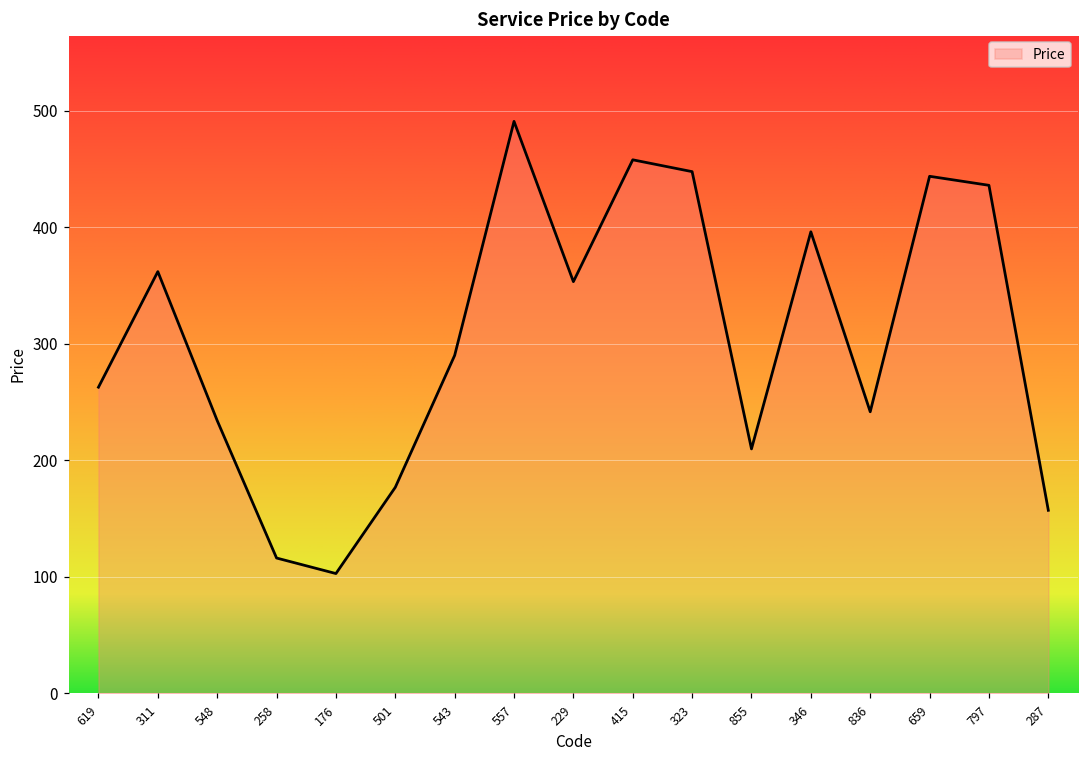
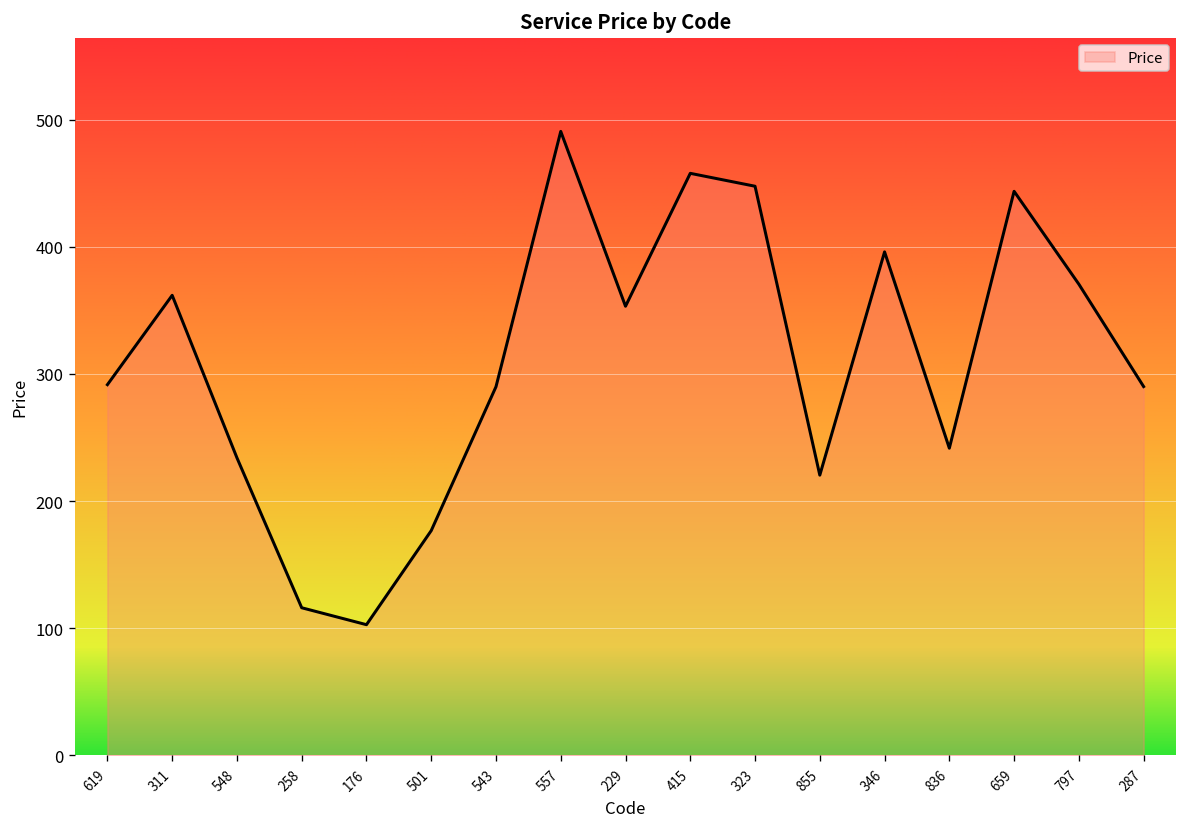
619: 263 -> 292
855: 210 -> 220
797: 436 -> 371
287: 157 -> 290
